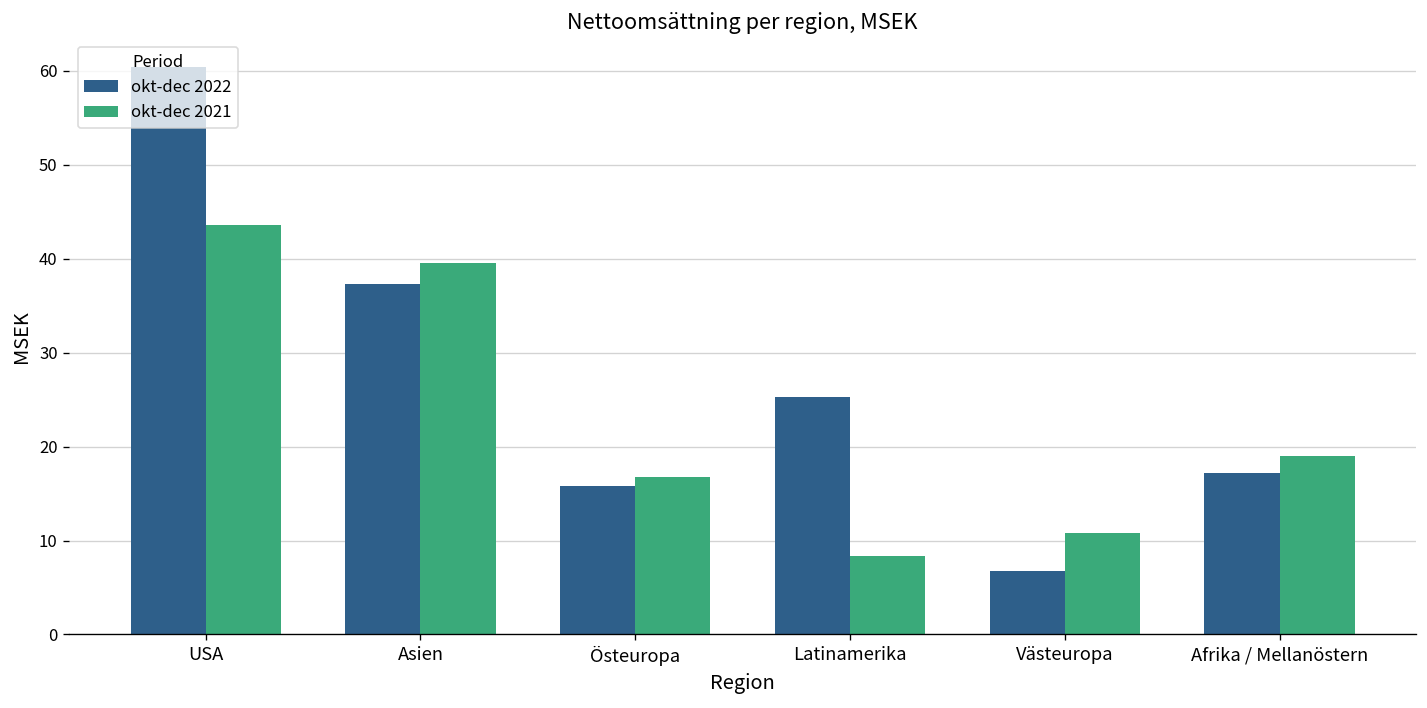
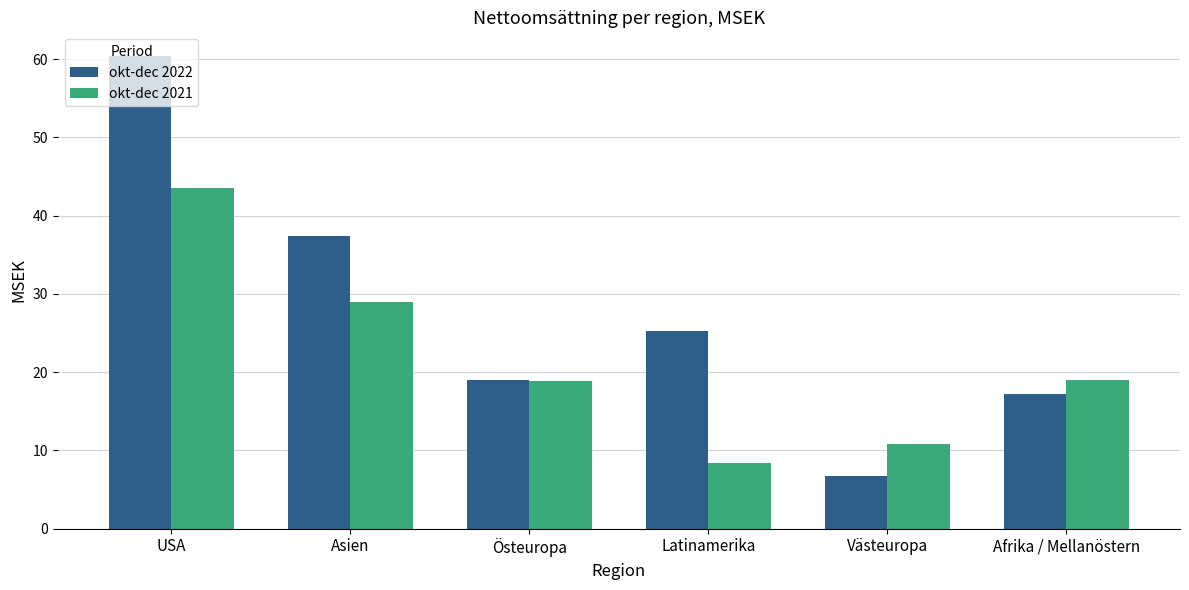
okt-dec 2021, Asien: 40 -> 29
okt-dec 2022, Östeuropa: 16 -> 19
okt-dec 2021, Östeuropa: 17 -> 19
